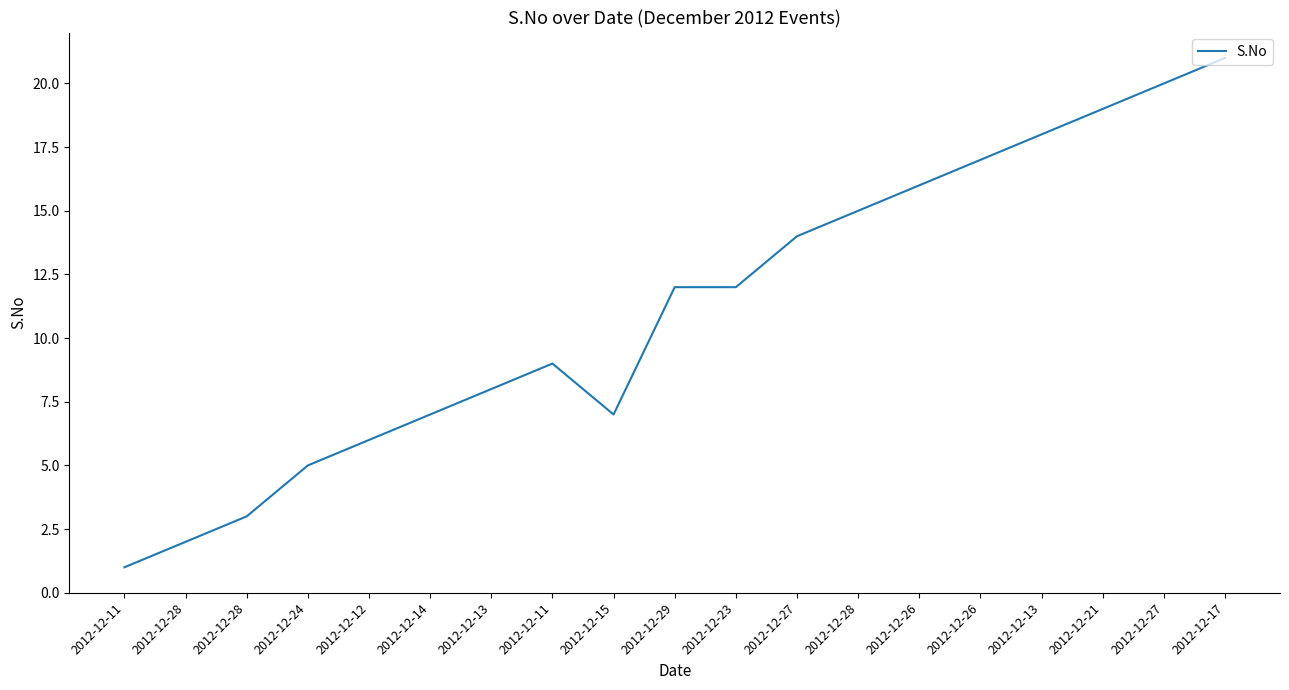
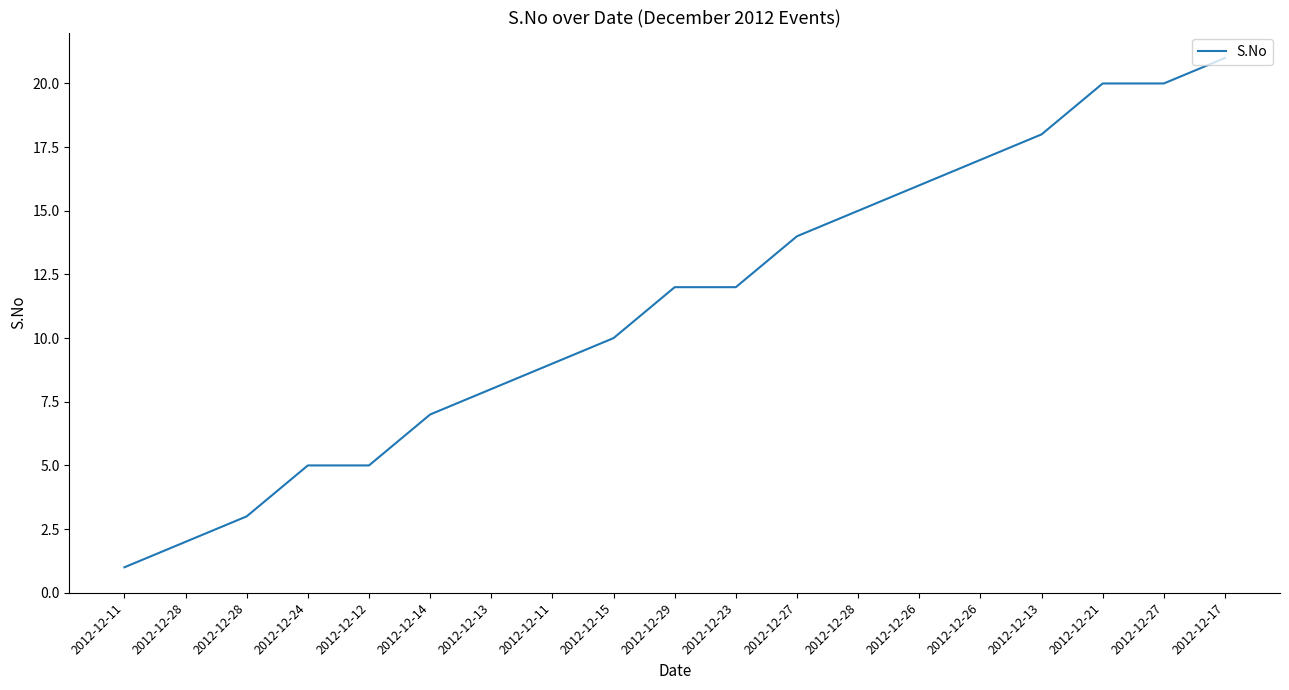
2012-12-12: 6 -> 5
2012-12-15: 7 -> 10
2012-12-21: 19 -> 20
